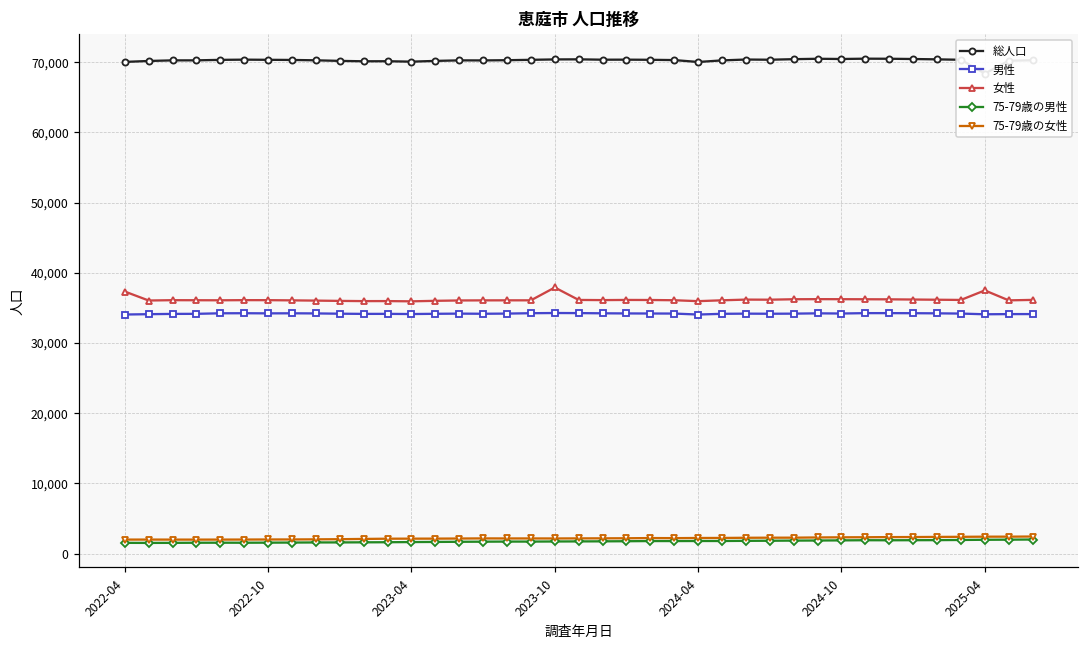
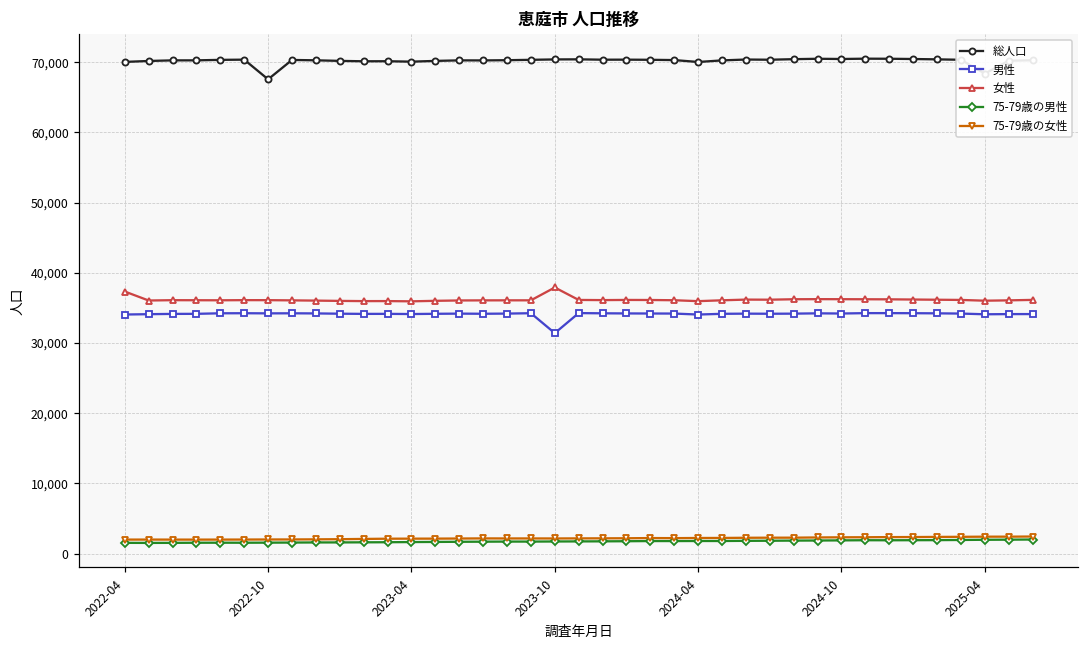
総人口, 2022-10: 70,000 -> 68,000
男性, 2023-10: 34,000 -> 31,000
女性, 2025-04: 37,000 -> 36,000
